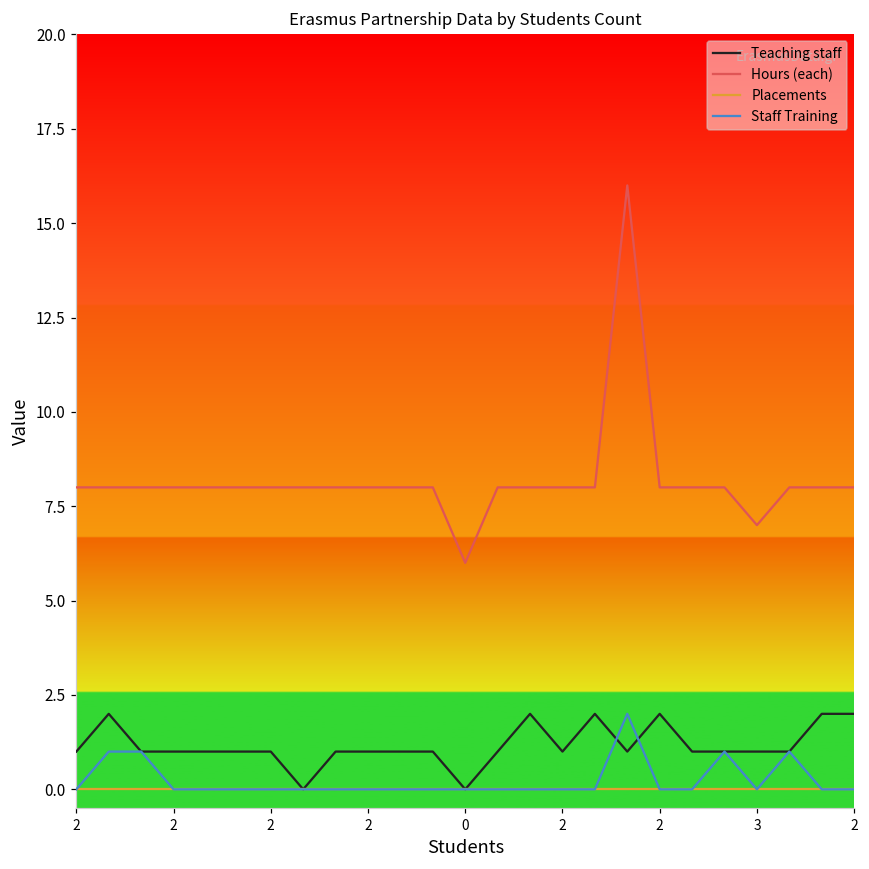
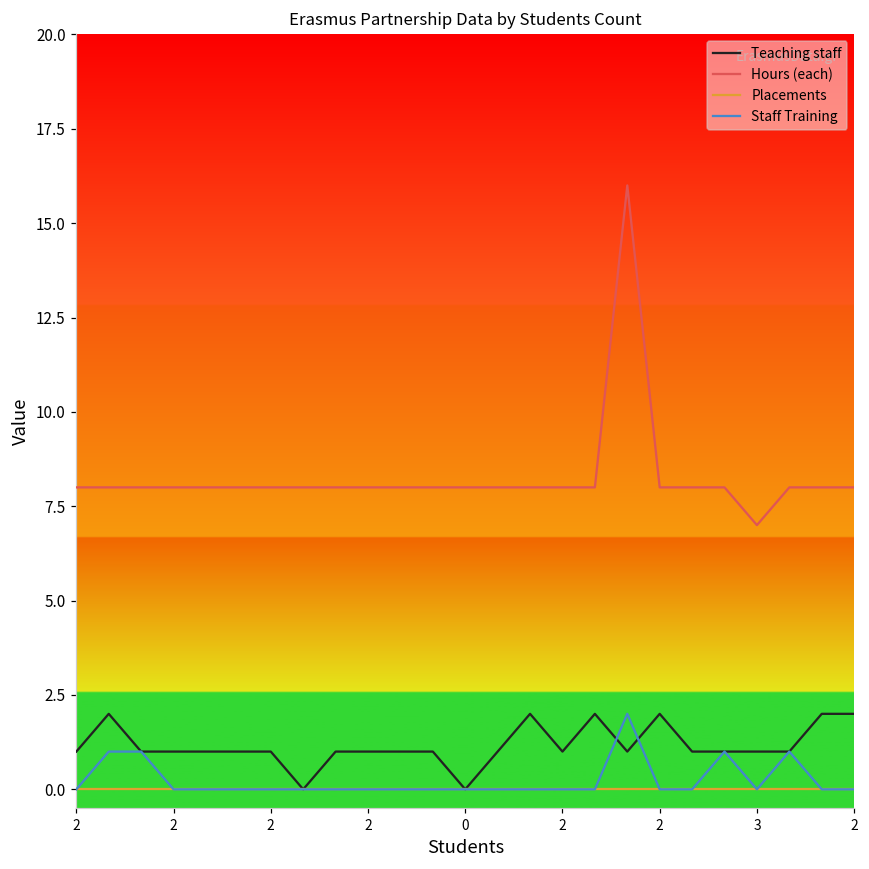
Hours (each), 0: 6 -> 8
